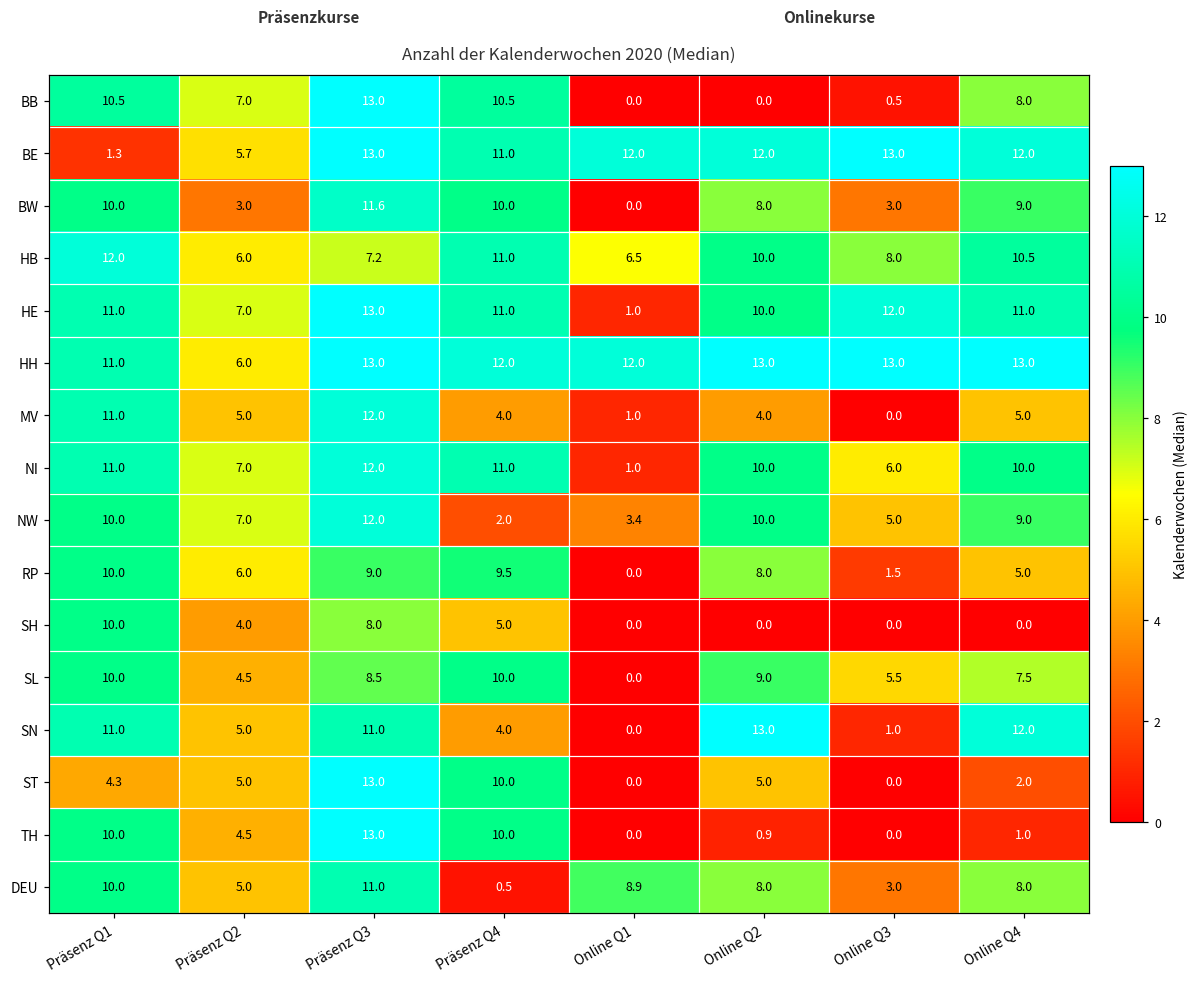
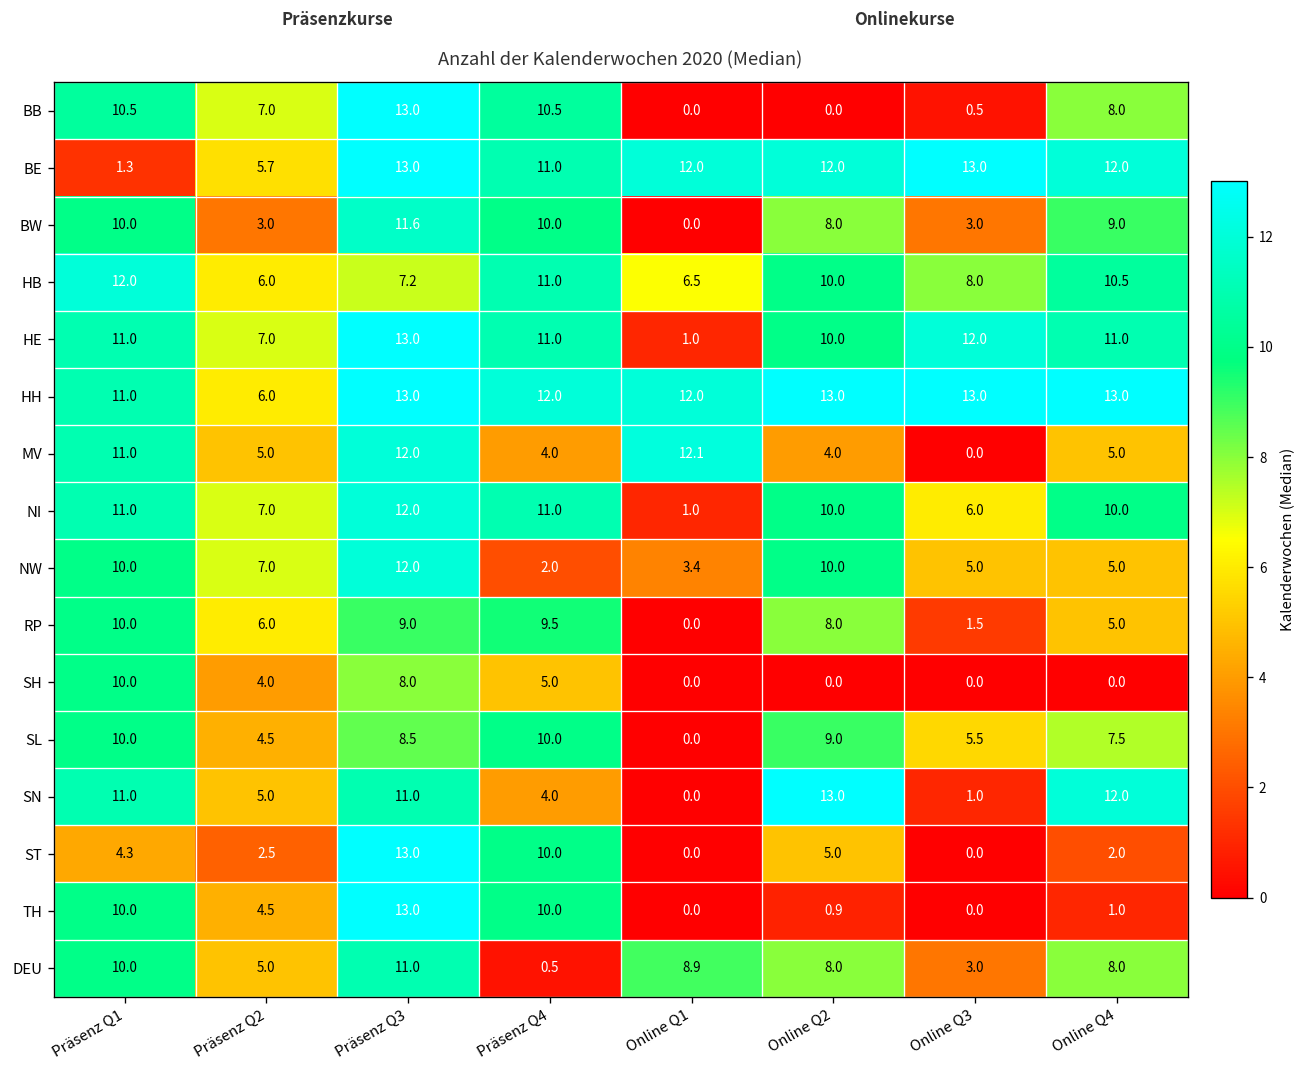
MV, Online Q1: 1.0 -> 12.1
NW, Online Q4: 9.0 -> 5.0
ST, Präsenz Q2: 5.0 -> 2.5
